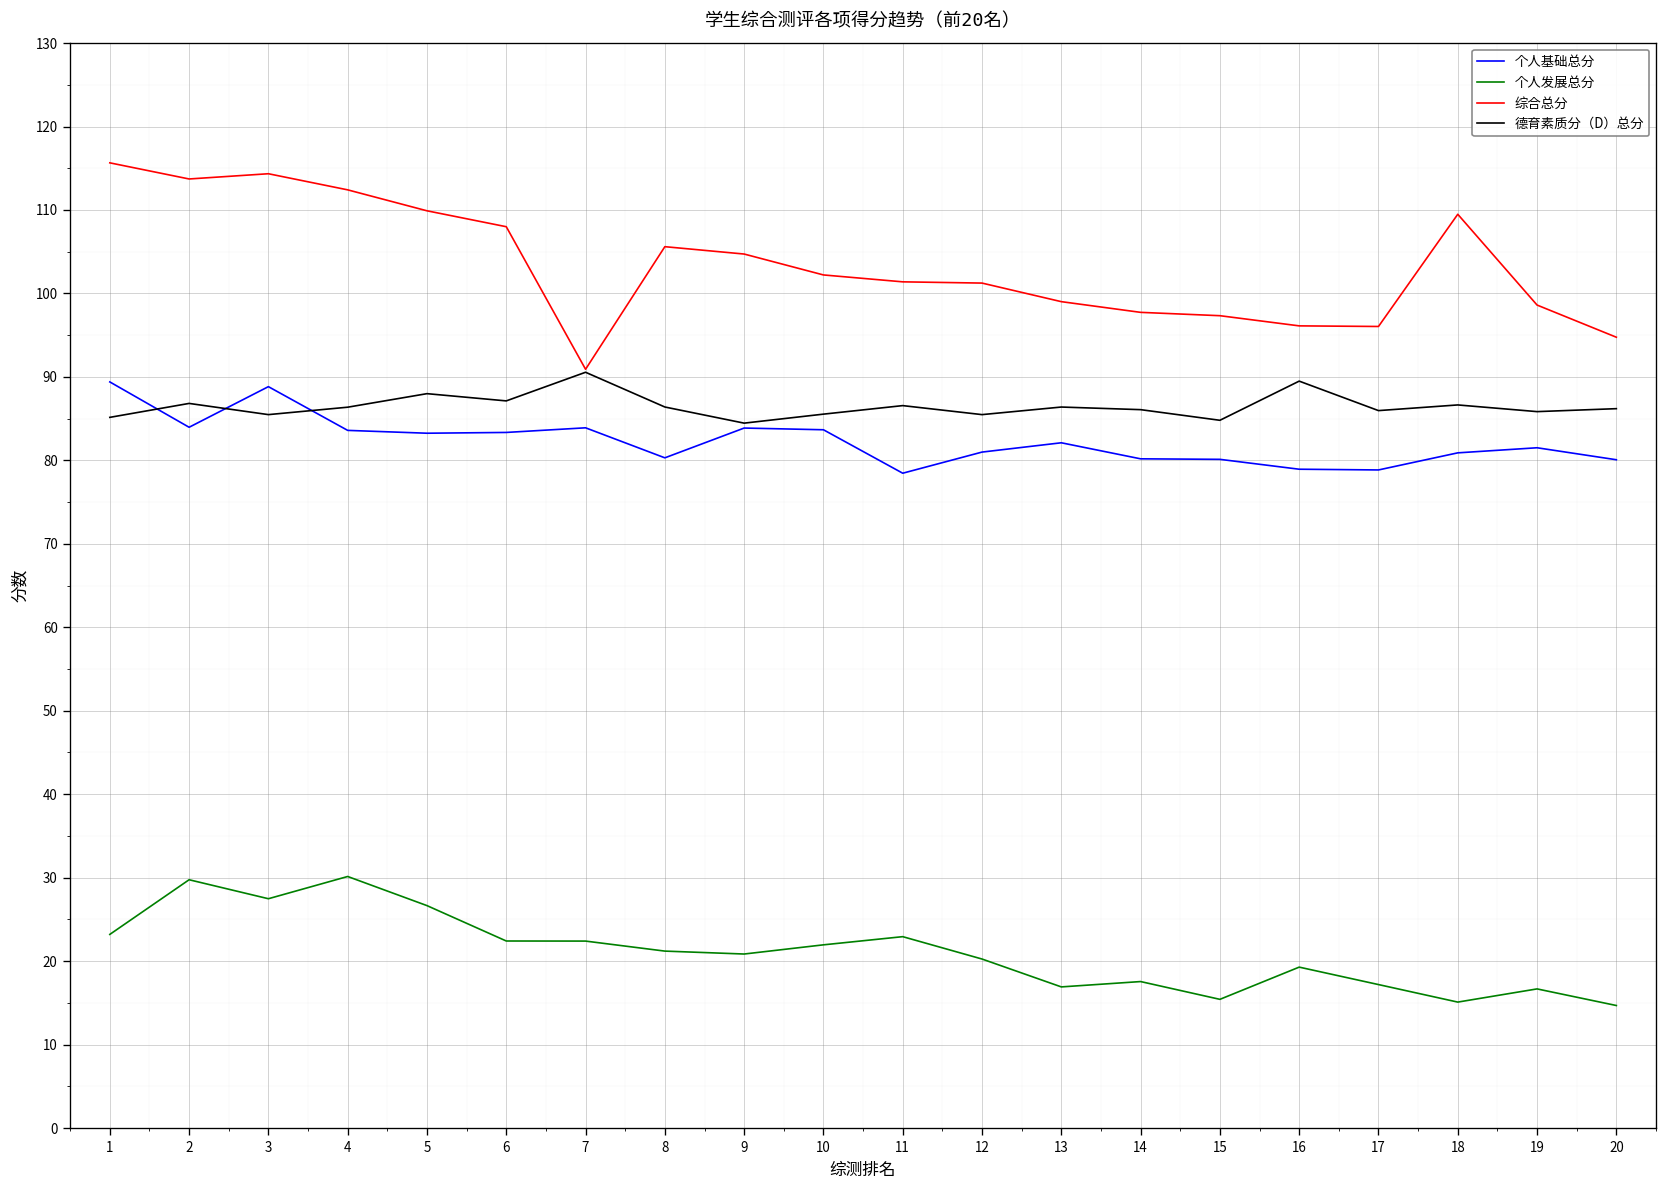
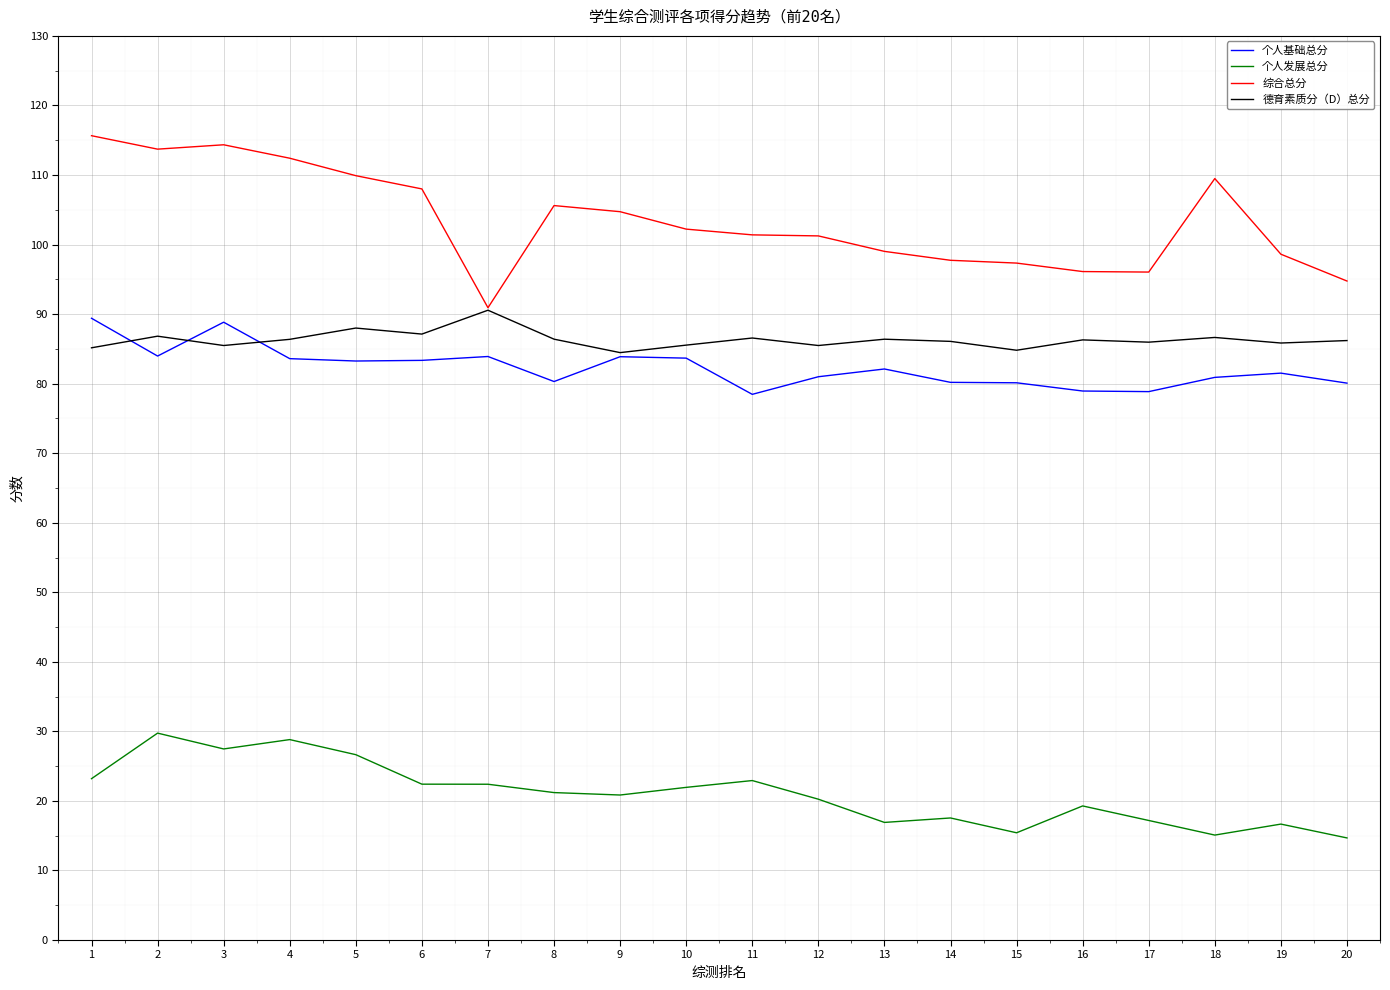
个人发展总分, 4: 30 -> 29
德育素质分（D）总分, 16: 89 -> 86
